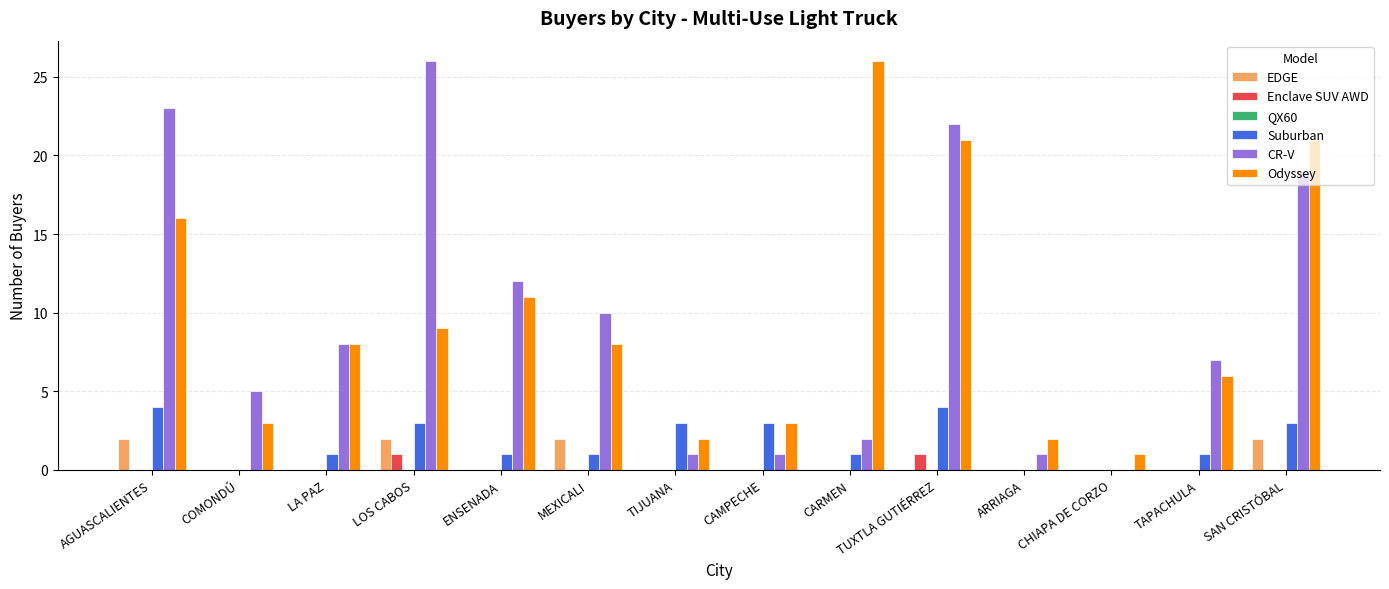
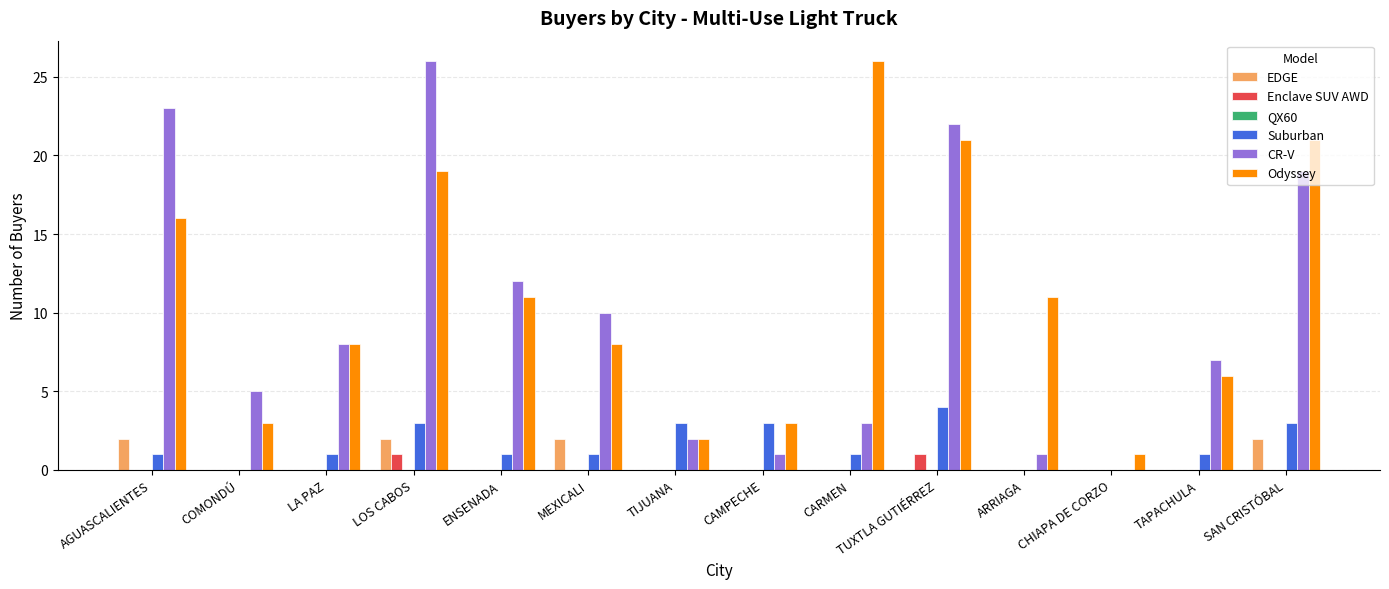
Suburban, AGUASCALIENTES: 4 -> 1
Odyssey, LOS CABOS: 9 -> 19
CR-V, TIJUANA: 1 -> 2
CR-V, CARMEN: 2 -> 3
Odyssey, ARRIAGA: 2 -> 11
